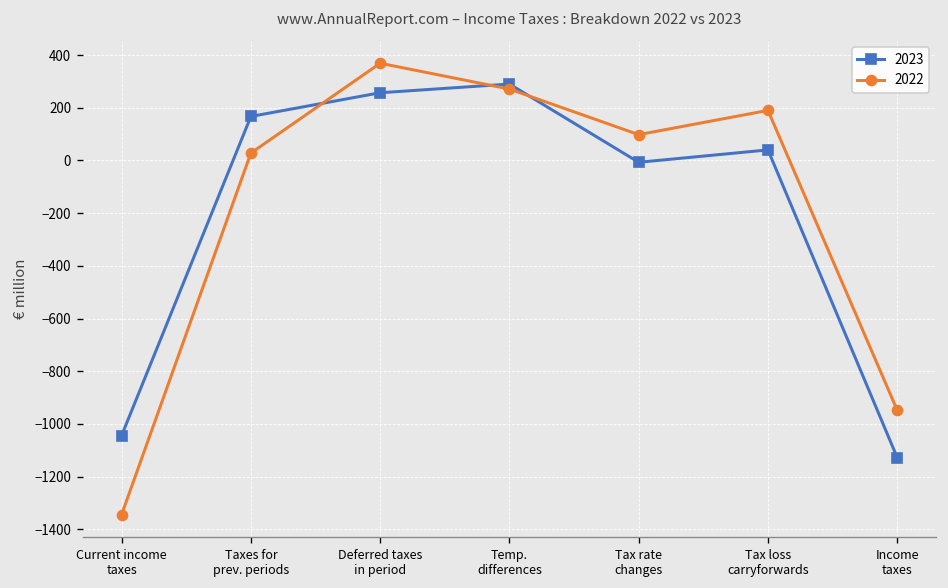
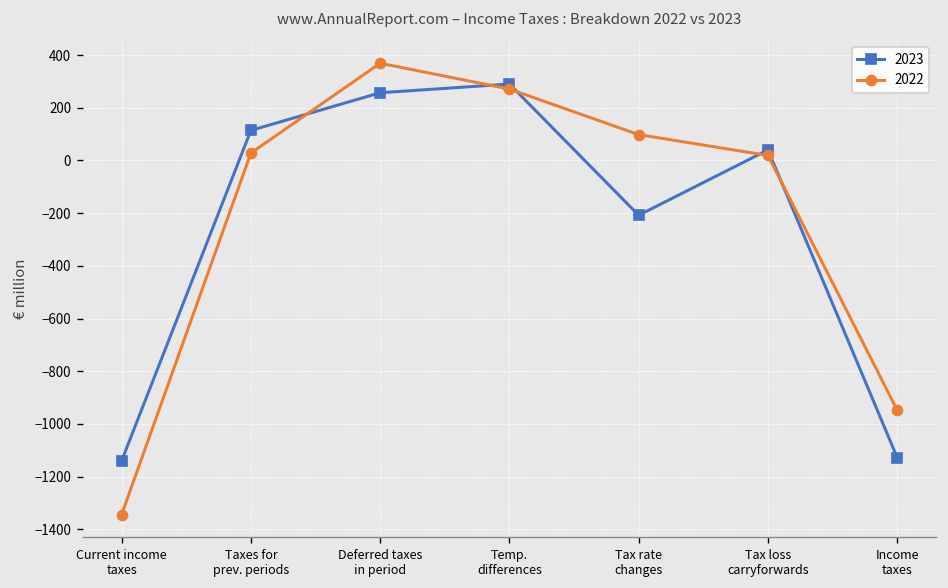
2023, Current income taxes: -1040 -> -1140
2023, Taxes for prev. periods: 170 -> 110
2023, Tax rate changes: -10 -> -210
2022, Tax loss carryforwards: 190 -> 20
